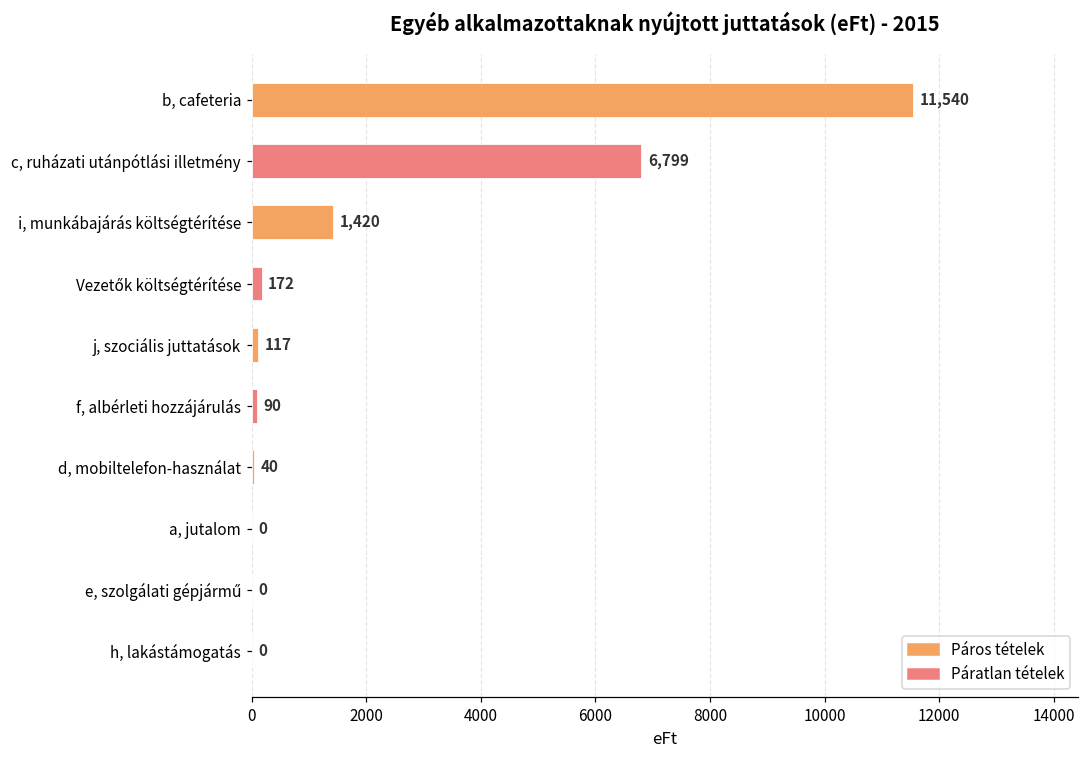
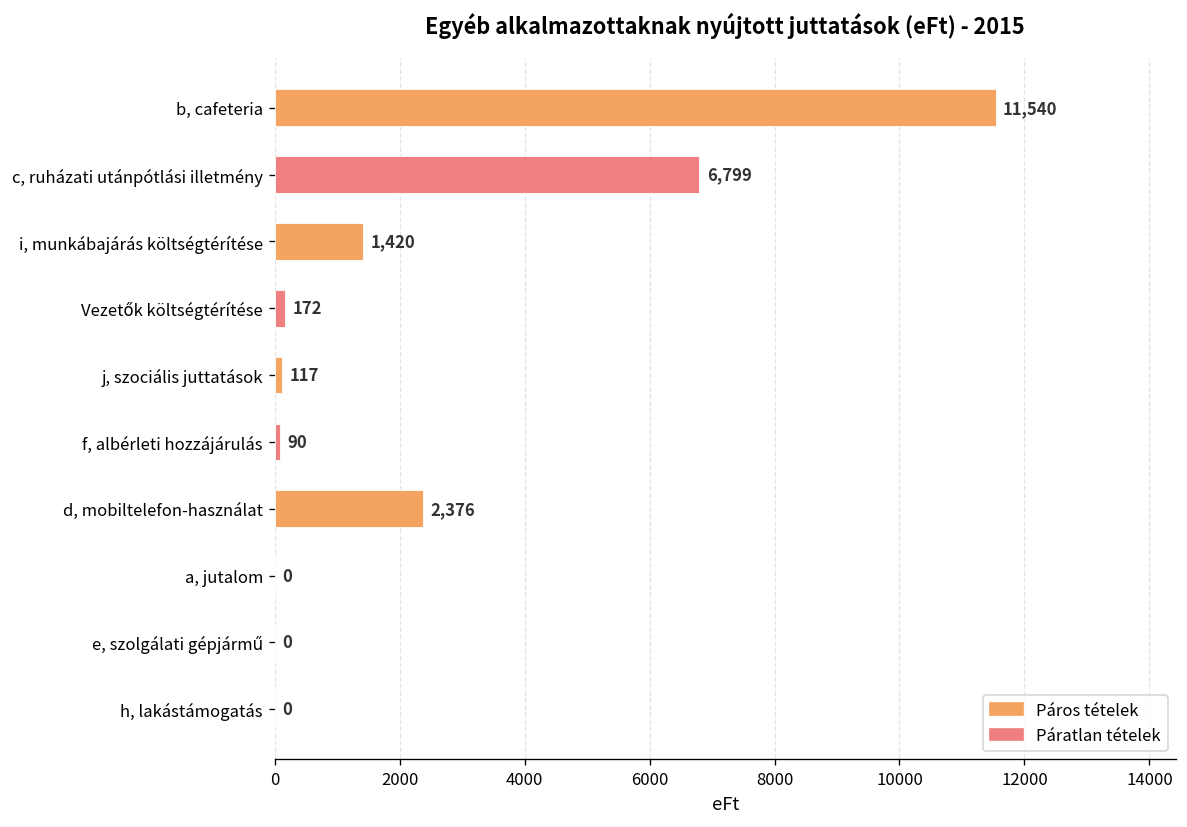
d, mobiltelefon-használat: 40 -> 2,376
